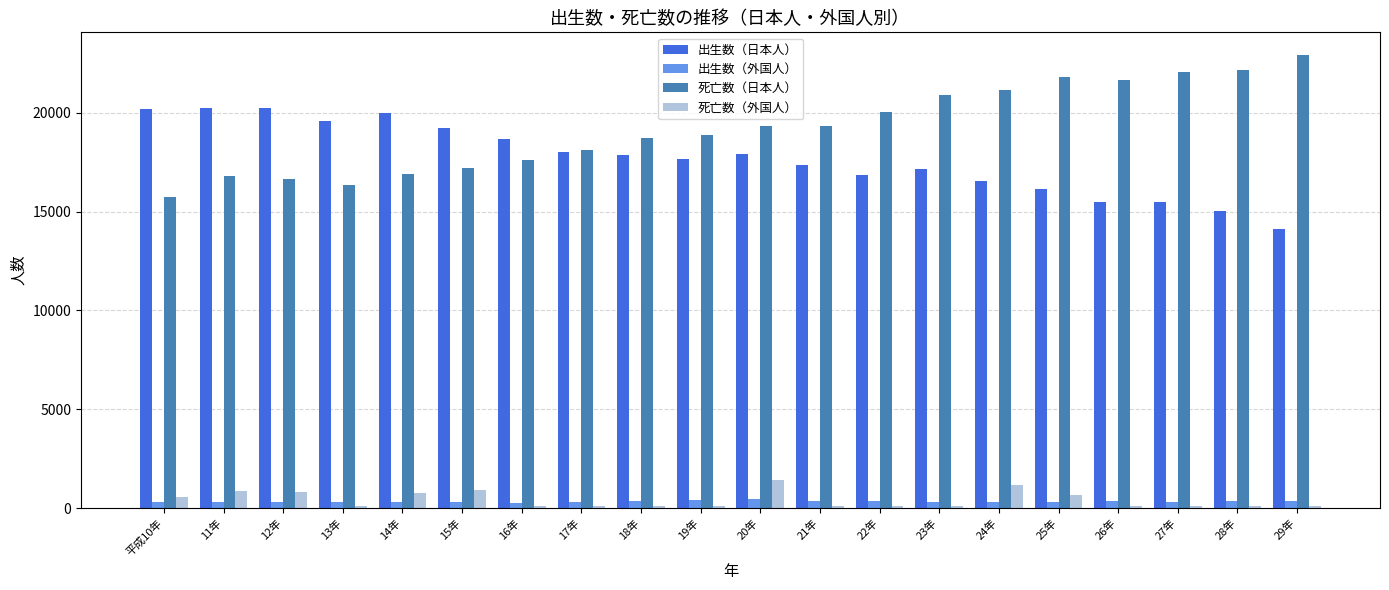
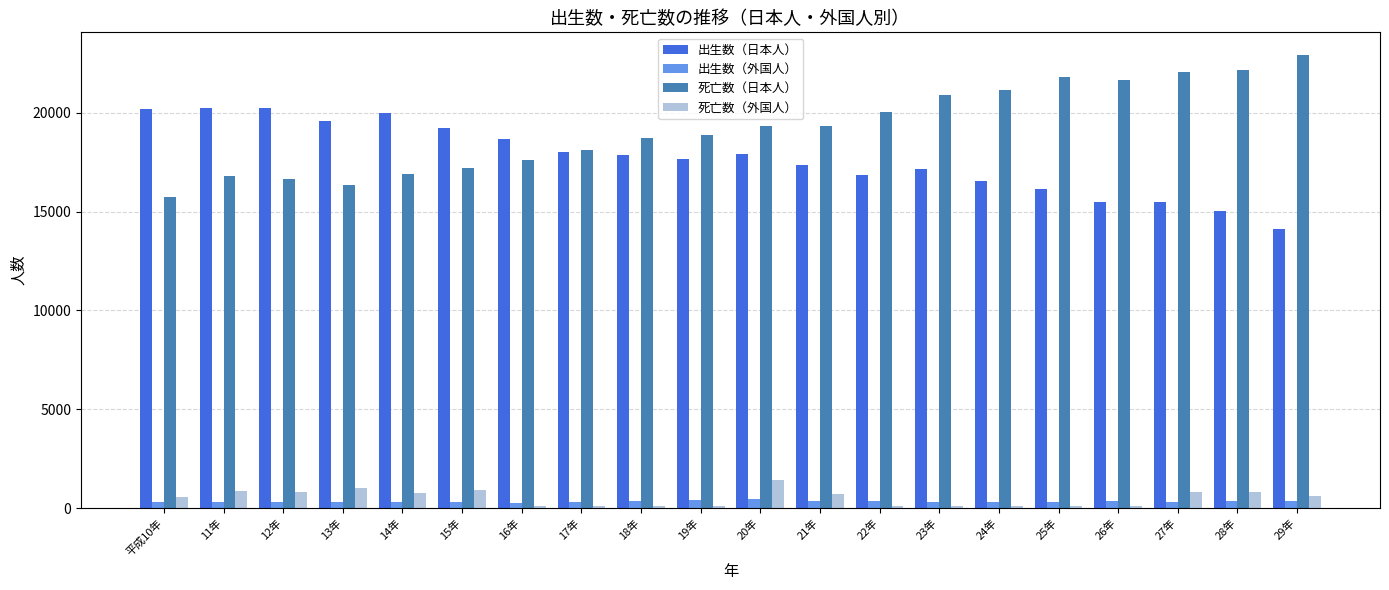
死亡数（外国人）, 13年: 100 -> 1000
死亡数（外国人）, 21年: 100 -> 700
死亡数（外国人）, 24年: 1200 -> 100
死亡数（外国人）, 25年: 600 -> 100
死亡数（外国人）, 27年: 100 -> 800
死亡数（外国人）, 28年: 100 -> 800
死亡数（外国人）, 29年: 100 -> 600
